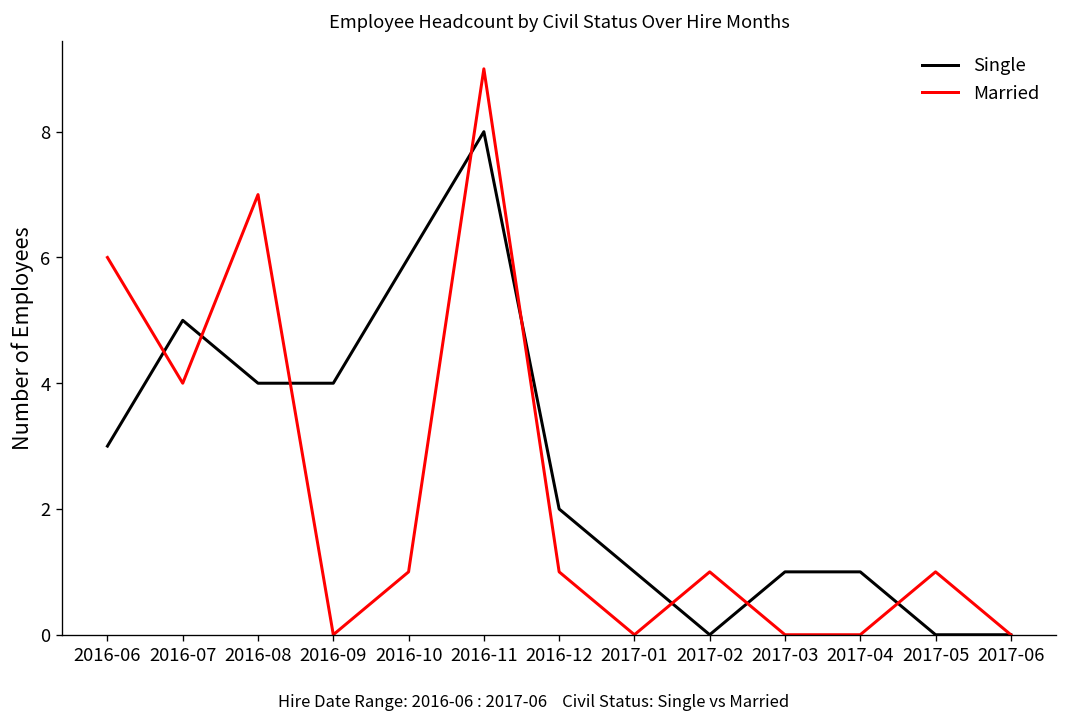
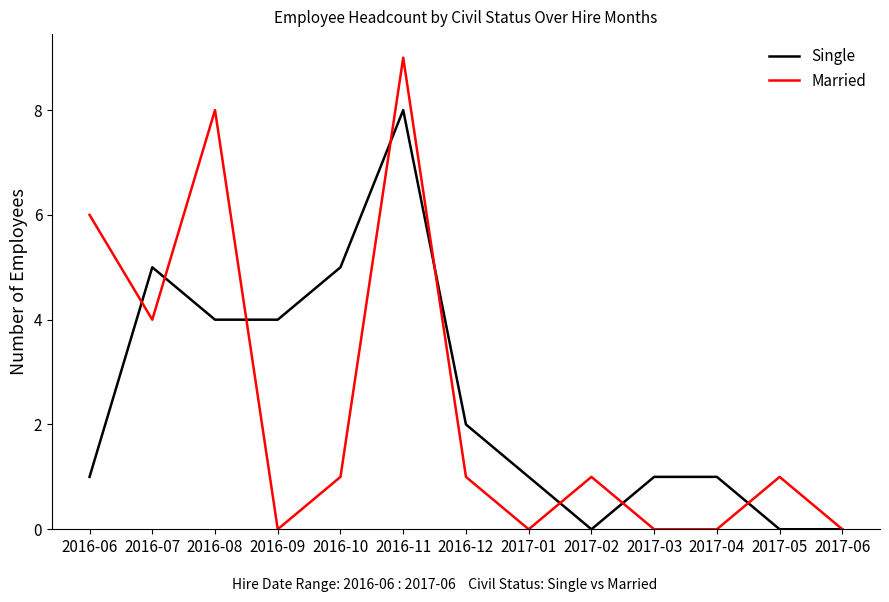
Single, 2016-06: 3 -> 1
Married, 2016-08: 7 -> 8
Single, 2016-10: 6 -> 5
